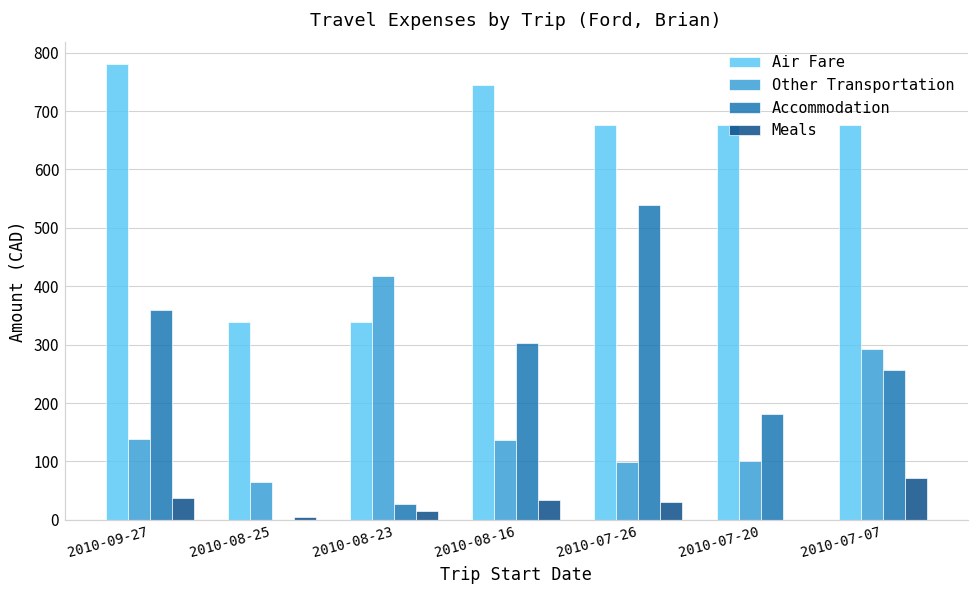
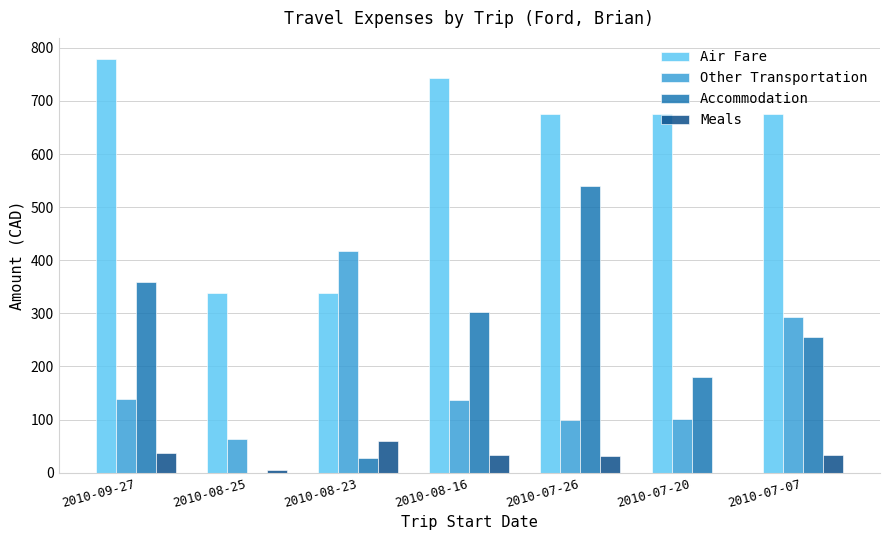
Meals, 2010-08-23: 20 -> 60
Meals, 2010-07-07: 70 -> 30
